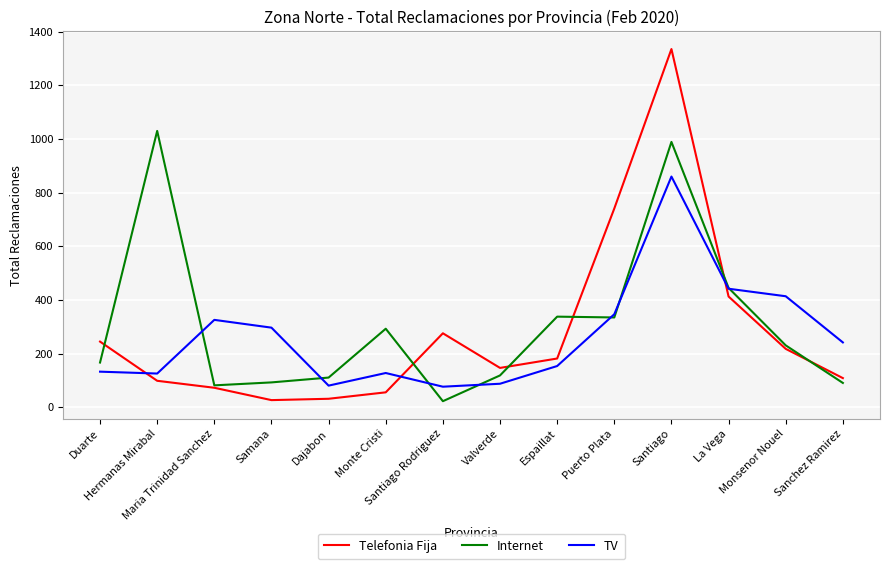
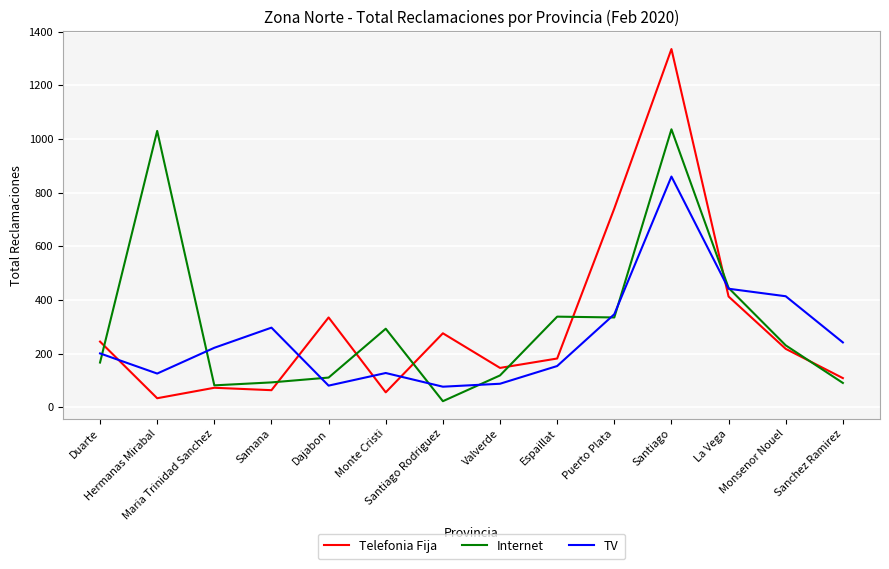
TV, Duarte: 130 -> 200
Telefonia Fija, Hermanas Mirabal: 100 -> 30
TV, Maria Trinidad Sanchez: 330 -> 220
Telefonia Fija, Samana: 30 -> 60
Telefonia Fija, Dajabon: 30 -> 340
Internet, Santiago: 990 -> 1040
